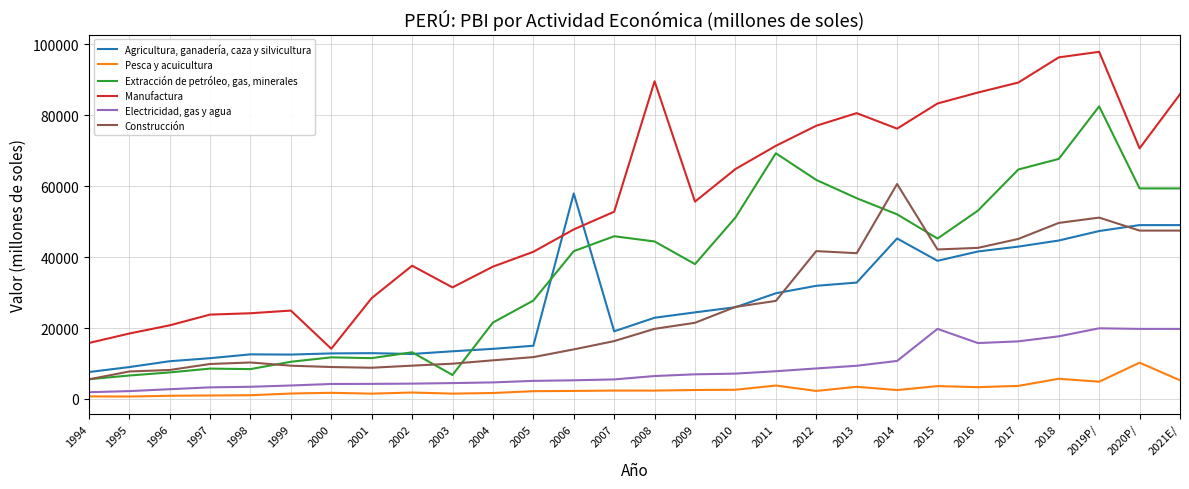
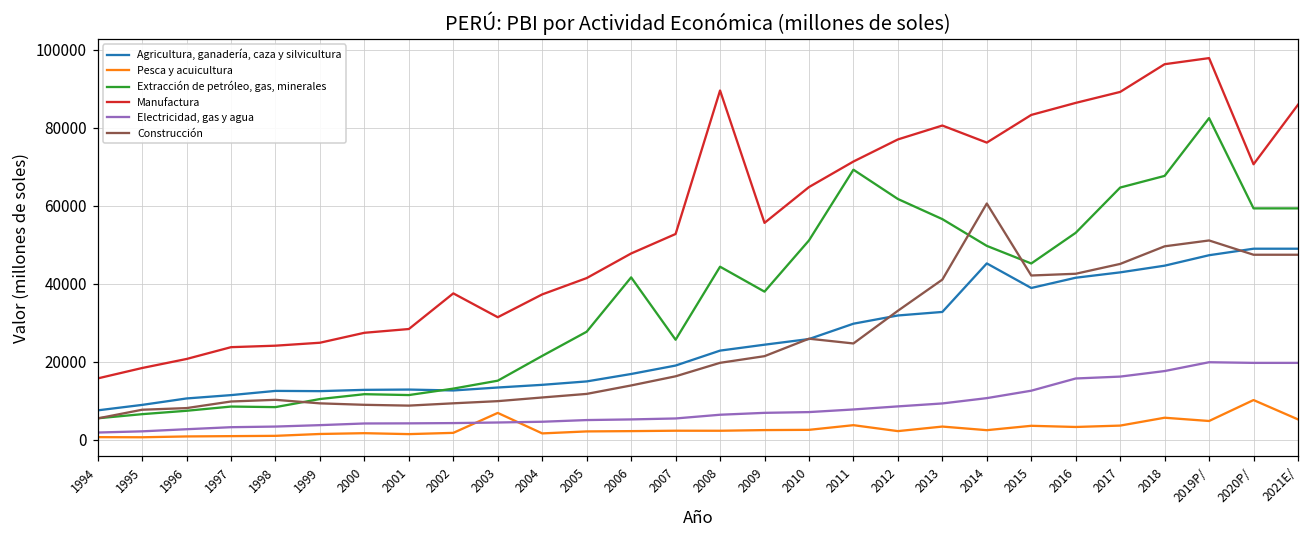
Manufactura, 2000: 14000 -> 27000
Pesca y acuicultura, 2003: 2000 -> 7000
Extracción de petróleo, gas, minerales, 2003: 7000 -> 15000
Agricultura, ganadería, caza y silvicultura, 2006: 58000 -> 17000
Extracción de petróleo, gas, minerales, 2007: 46000 -> 26000
Construcción, 2011: 28000 -> 25000
Construcción, 2012: 42000 -> 33000
Extracción de petróleo, gas, minerales, 2014: 52000 -> 50000
Electricidad, gas y agua, 2015: 20000 -> 13000
